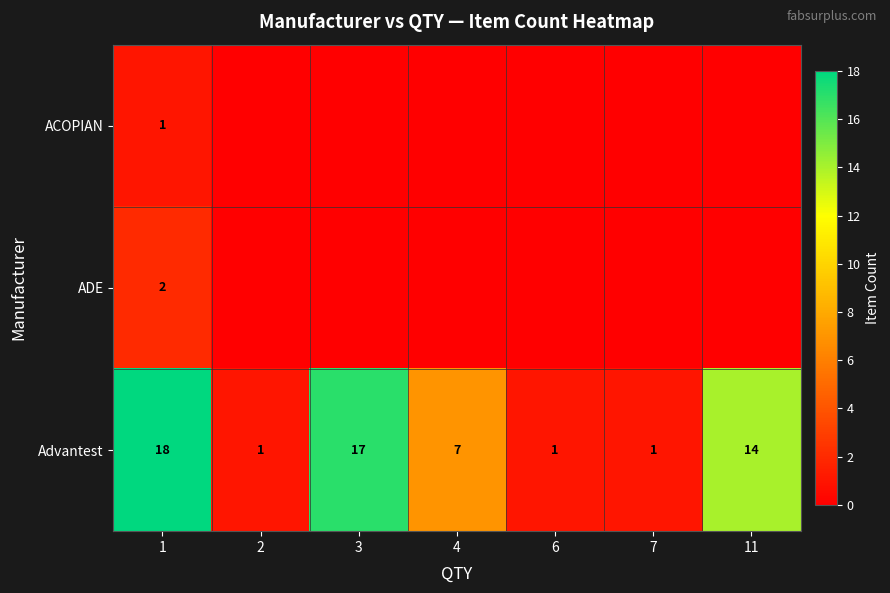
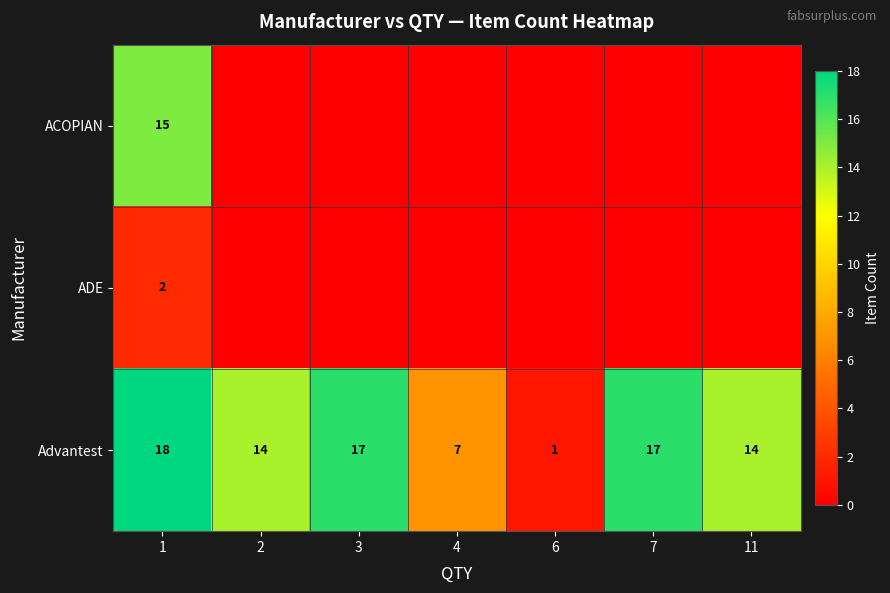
ACOPIAN, 1: 1 -> 15
Advantest, 2: 1 -> 14
Advantest, 7: 1 -> 17
